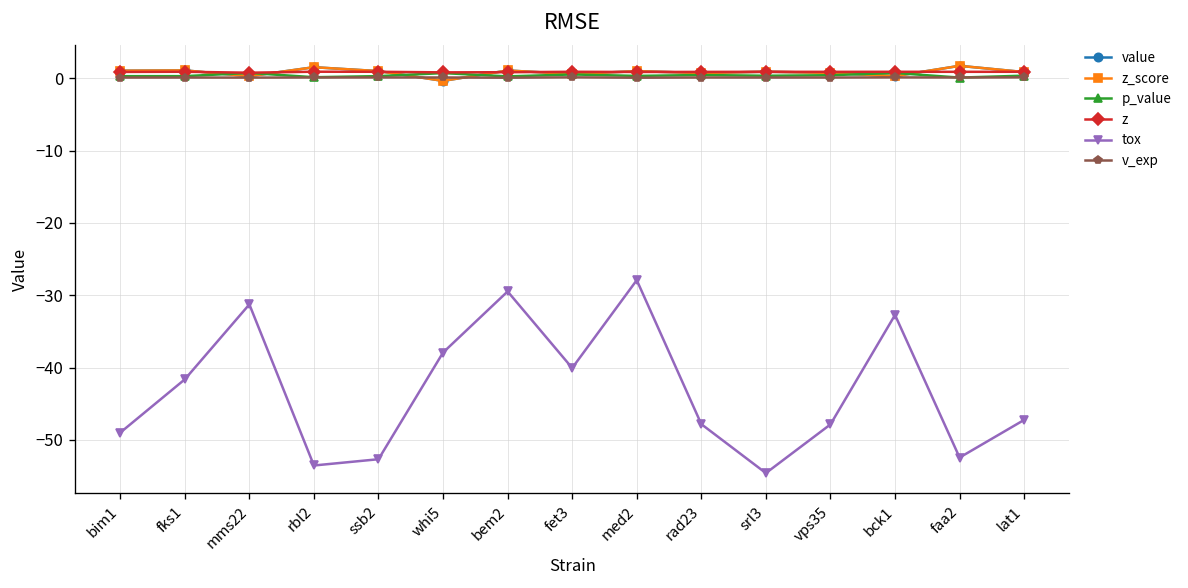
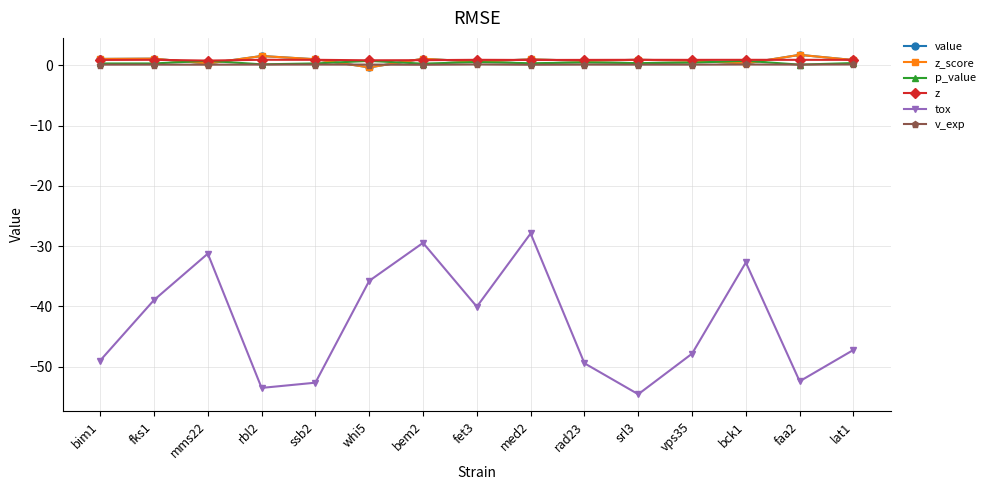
tox, fks1: -42 -> -39
tox, whi5: -38 -> -36
tox, rad23: -48 -> -49
